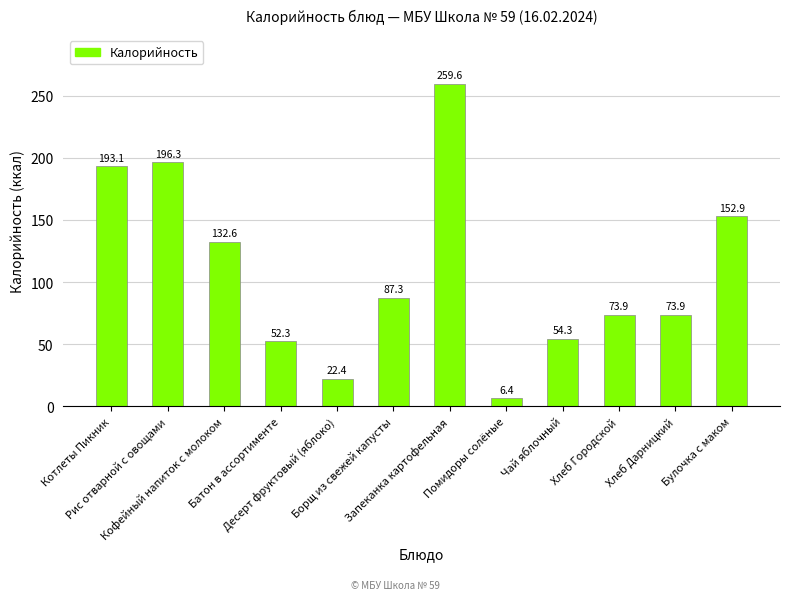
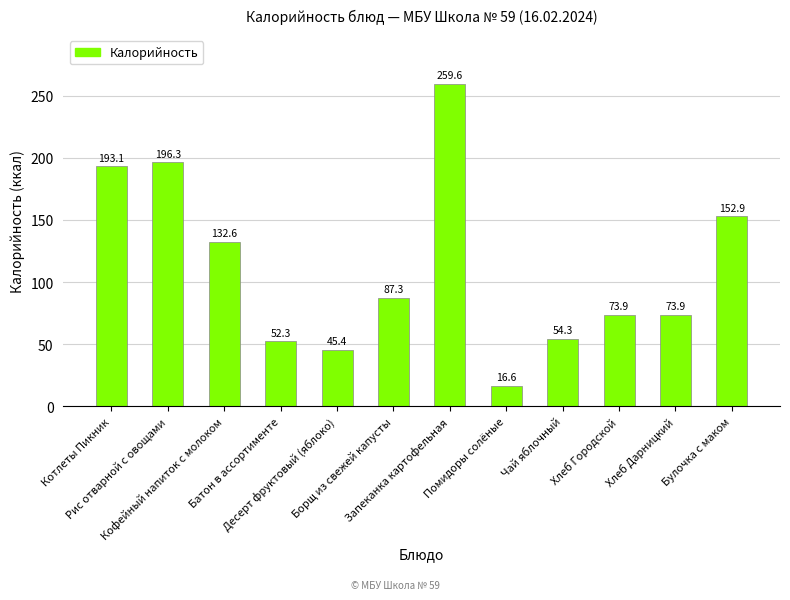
Десерт фруктовый (яблоко): 22.4 -> 45.4
Помидоры солёные: 6.4 -> 16.6
